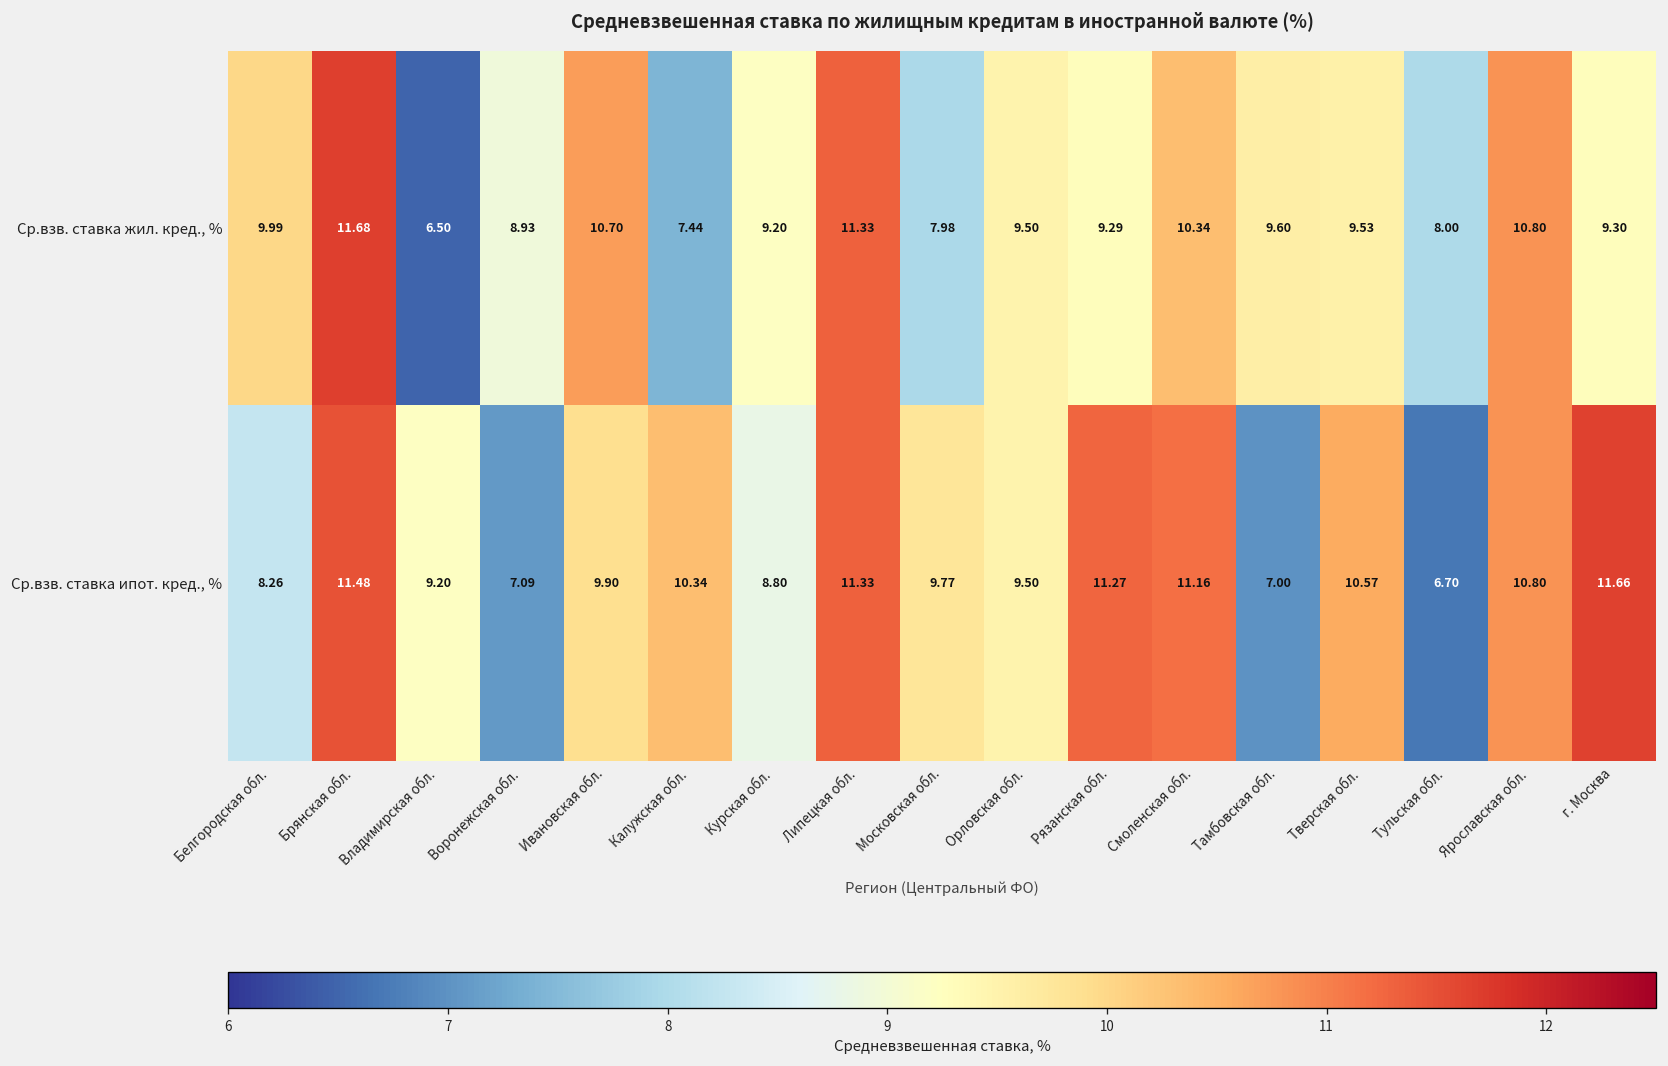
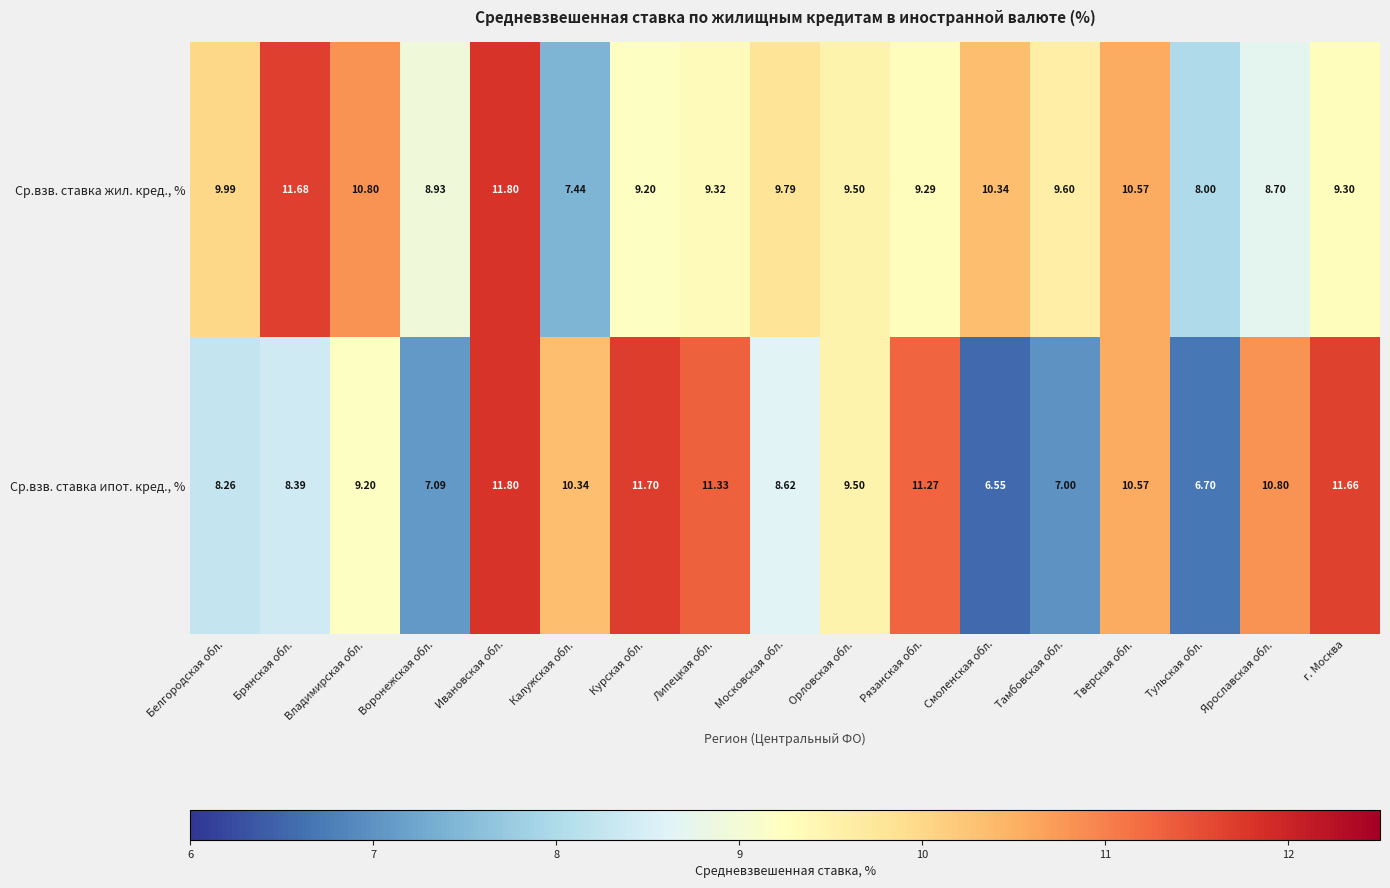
Ср.взв. ставка жил. кред., %, Владимирская обл.: 6.50 -> 10.80
Ср.взв. ставка жил. кред., %, Ивановская обл.: 10.70 -> 11.80
Ср.взв. ставка жил. кред., %, Липецкая обл.: 11.33 -> 9.32
Ср.взв. ставка жил. кред., %, Московская обл.: 7.98 -> 9.79
Ср.взв. ставка жил. кред., %, Тверская обл.: 9.53 -> 10.57
Ср.взв. ставка жил. кред., %, Ярославская обл.: 10.80 -> 8.70
Ср.взв. ставка ипот. кред., %, Брянская обл.: 11.48 -> 8.39
Ср.взв. ставка ипот. кред., %, Ивановская обл.: 9.90 -> 11.80
Ср.взв. ставка ипот. кред., %, Курская обл.: 8.80 -> 11.70
Ср.взв. ставка ипот. кред., %, Московская обл.: 9.77 -> 8.62
Ср.взв. ставка ипот. кред., %, Смоленская обл.: 11.16 -> 6.55
